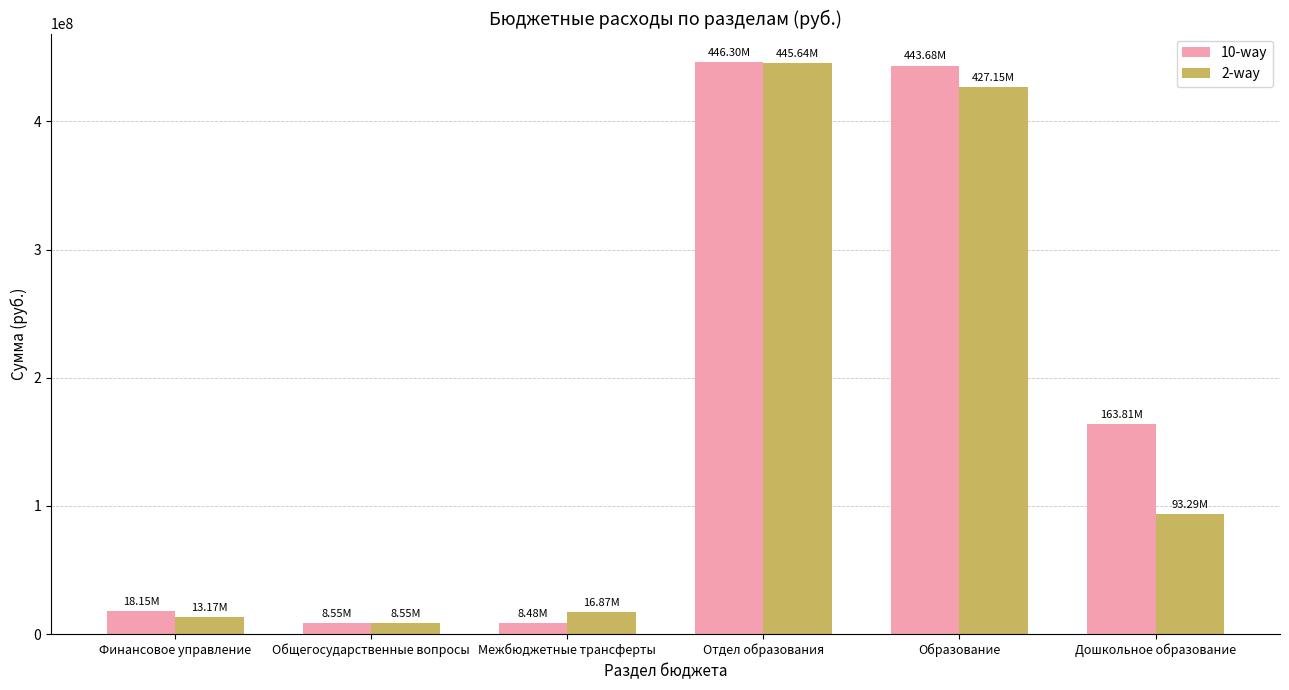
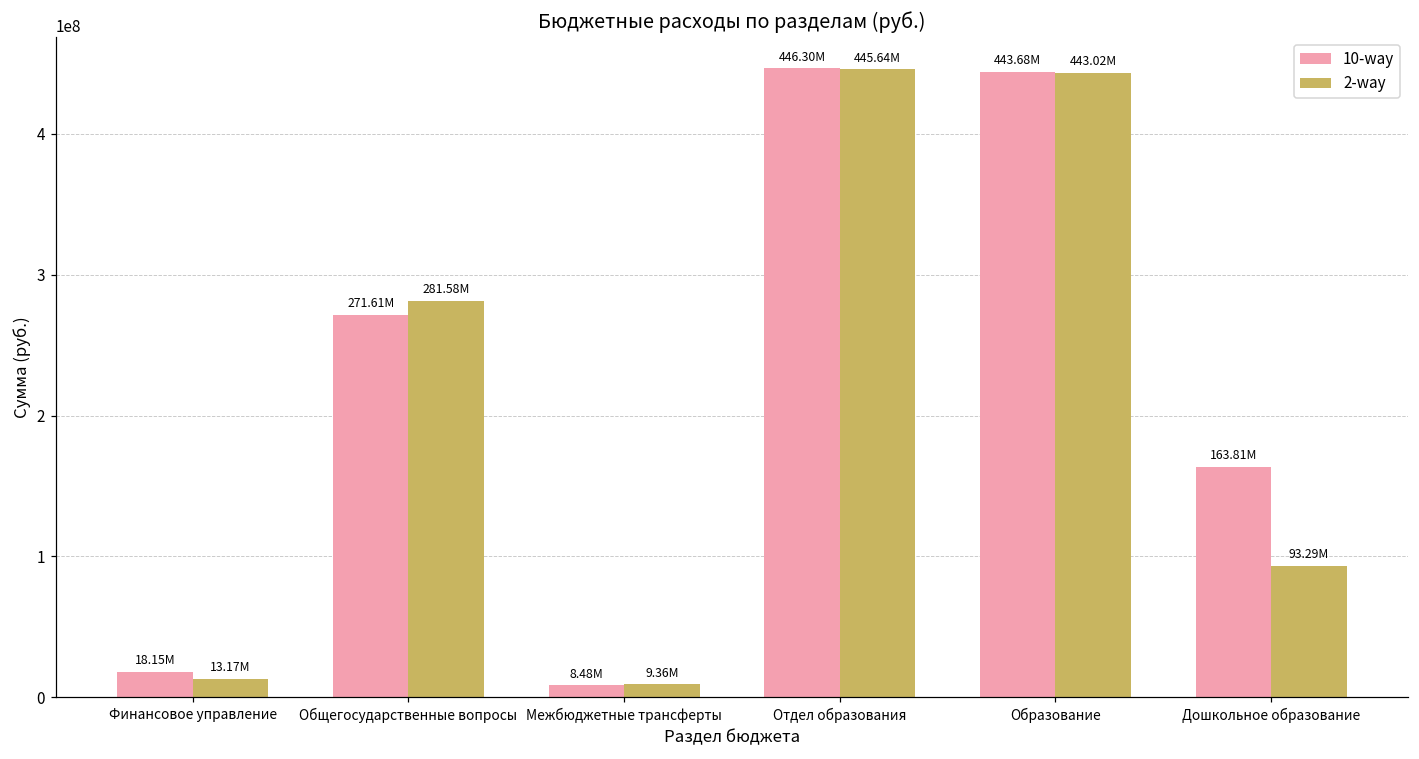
10-way, Общегосударственные вопросы: 8.55M -> 271.61M
2-way, Общегосударственные вопросы: 8.55M -> 281.58M
2-way, Межбюджетные трансферты: 16.87M -> 9.36M
2-way, Образование: 427.15M -> 443.02M
